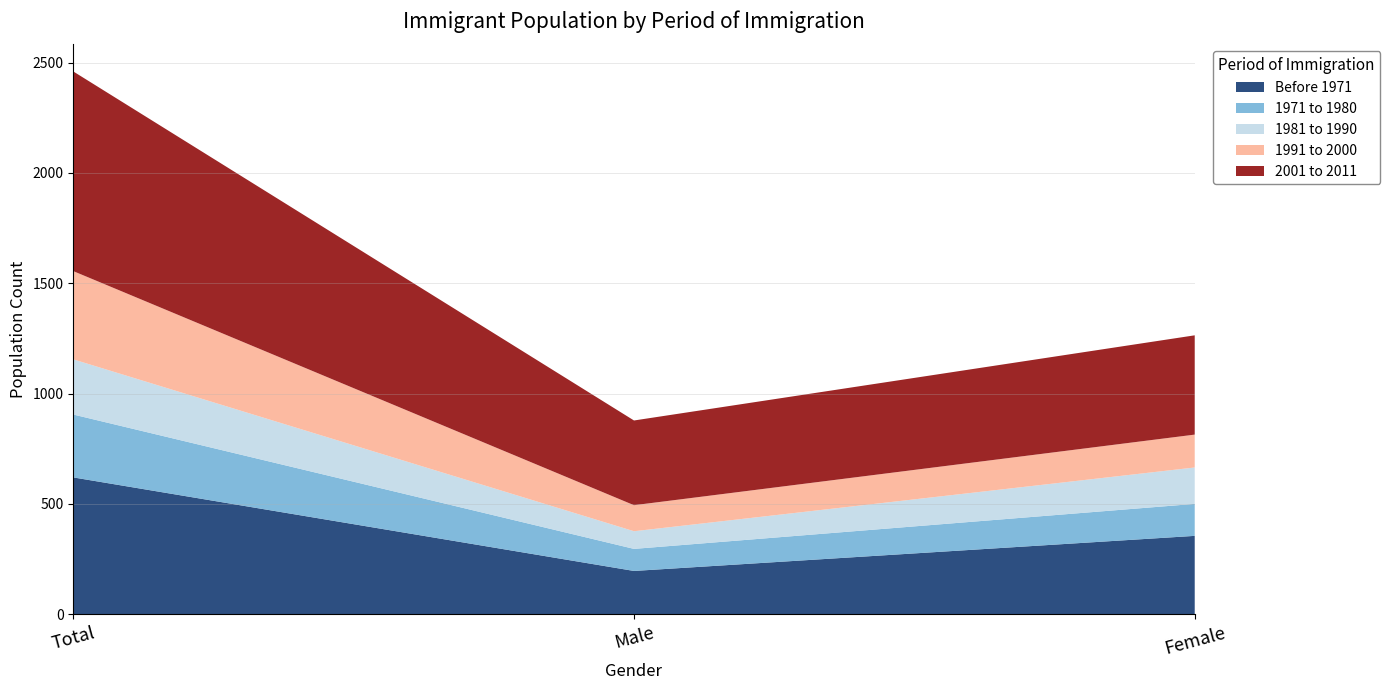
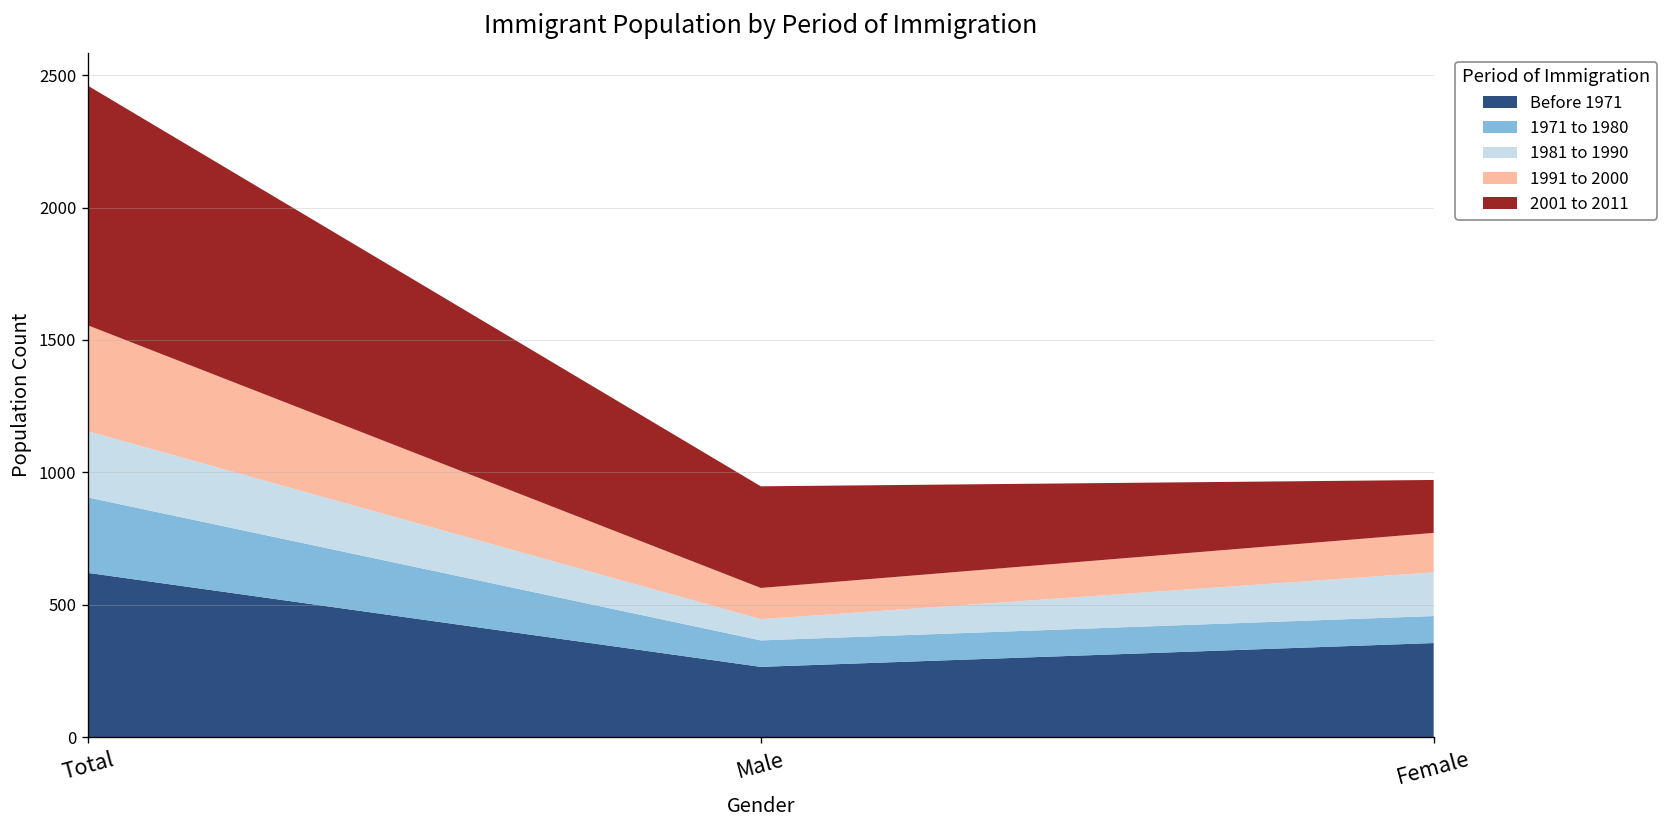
Before 1971, Male: 200 -> 270
1971 to 1980, Female: 150 -> 100
2001 to 2011, Female: 450 -> 200
